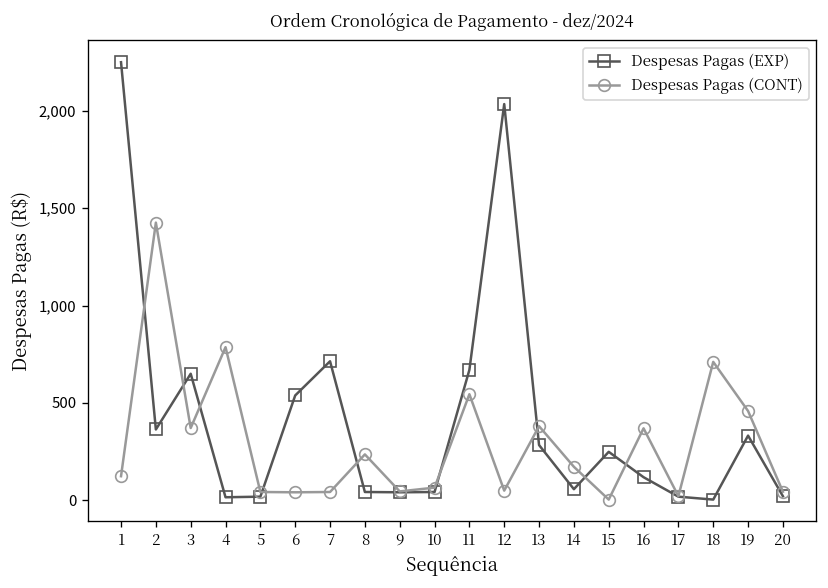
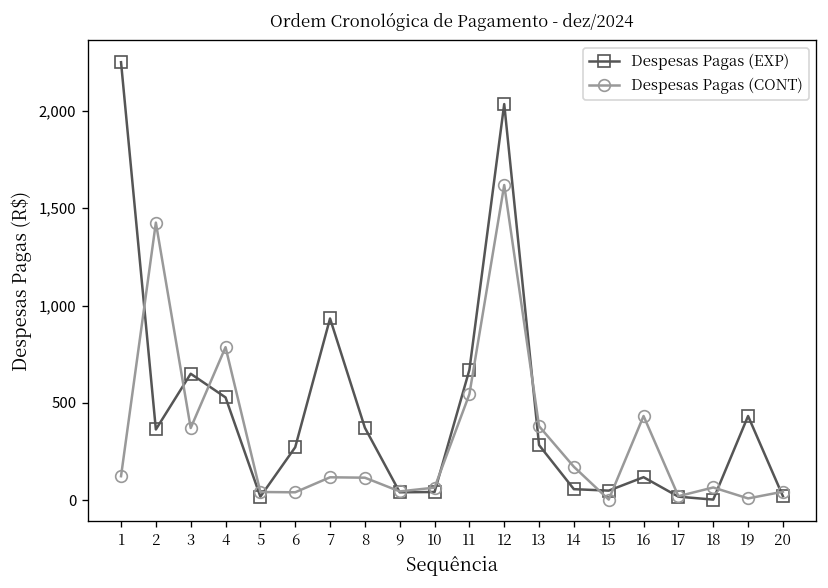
Despesas Pagas (EXP), 4: 20 -> 530
Despesas Pagas (EXP), 6: 540 -> 270
Despesas Pagas (EXP), 7: 710 -> 930
Despesas Pagas (CONT), 7: 40 -> 120
Despesas Pagas (EXP), 8: 40 -> 370
Despesas Pagas (CONT), 8: 240 -> 120
Despesas Pagas (CONT), 12: 50 -> 1,620
Despesas Pagas (EXP), 15: 250 -> 50
Despesas Pagas (CONT), 16: 370 -> 430
Despesas Pagas (CONT), 18: 710 -> 70
Despesas Pagas (EXP), 19: 330 -> 430
Despesas Pagas (CONT), 19: 460 -> 10
